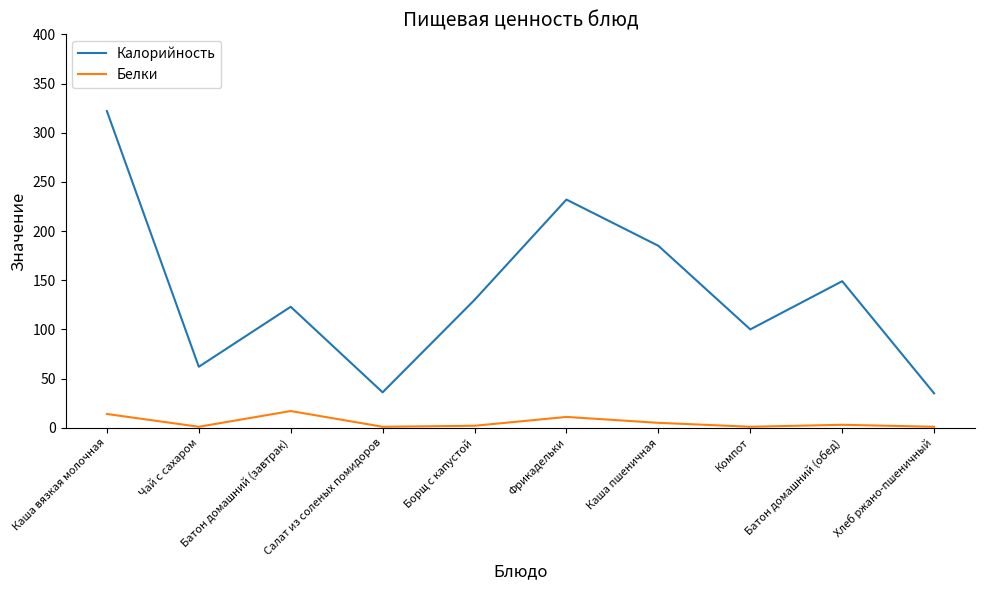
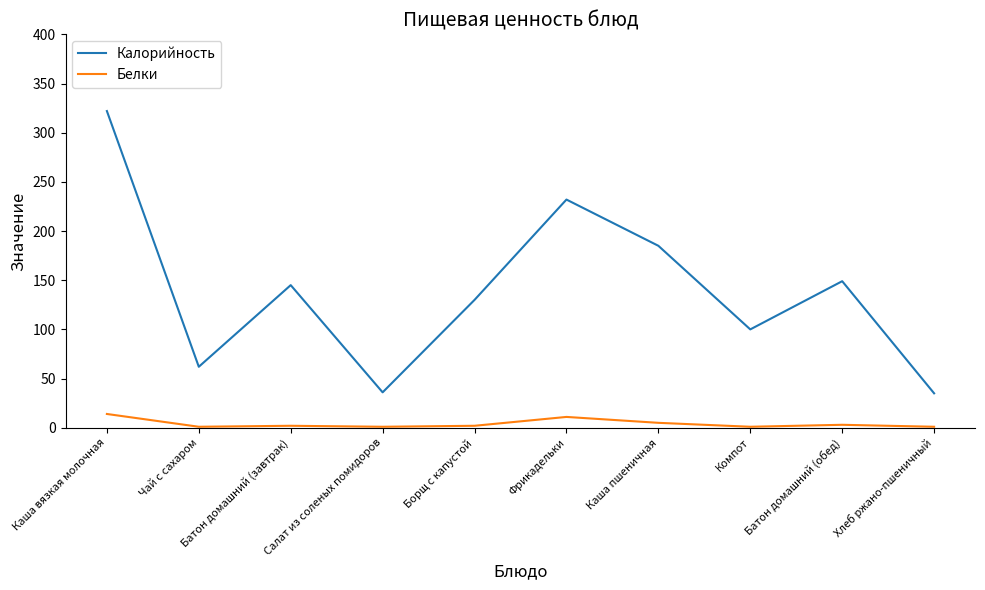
Калорийность, Батон домашний (завтрак): 120 -> 150
Белки, Батон домашний (завтрак): 20 -> 0
